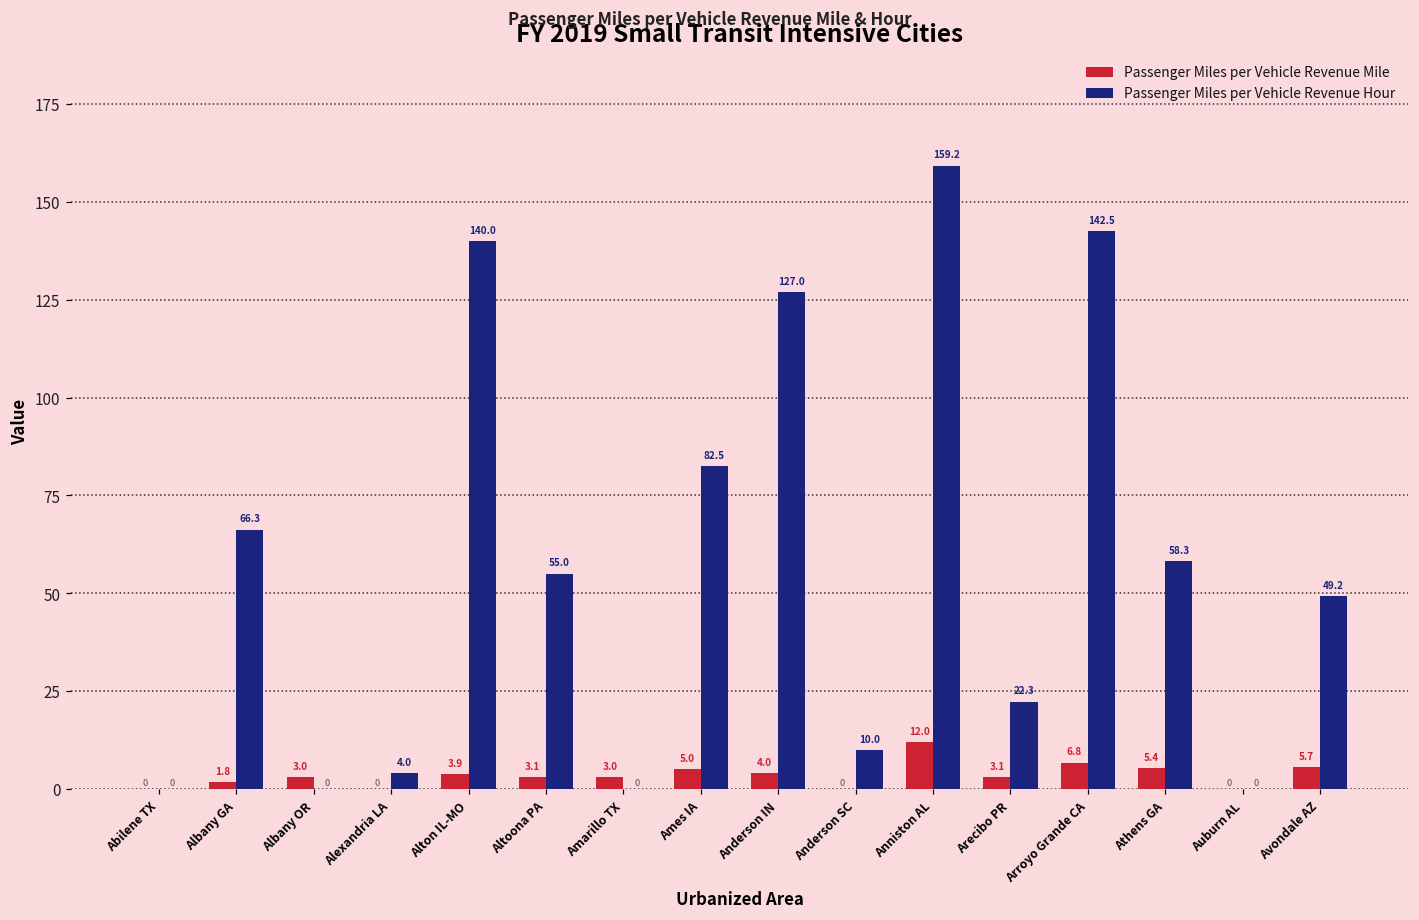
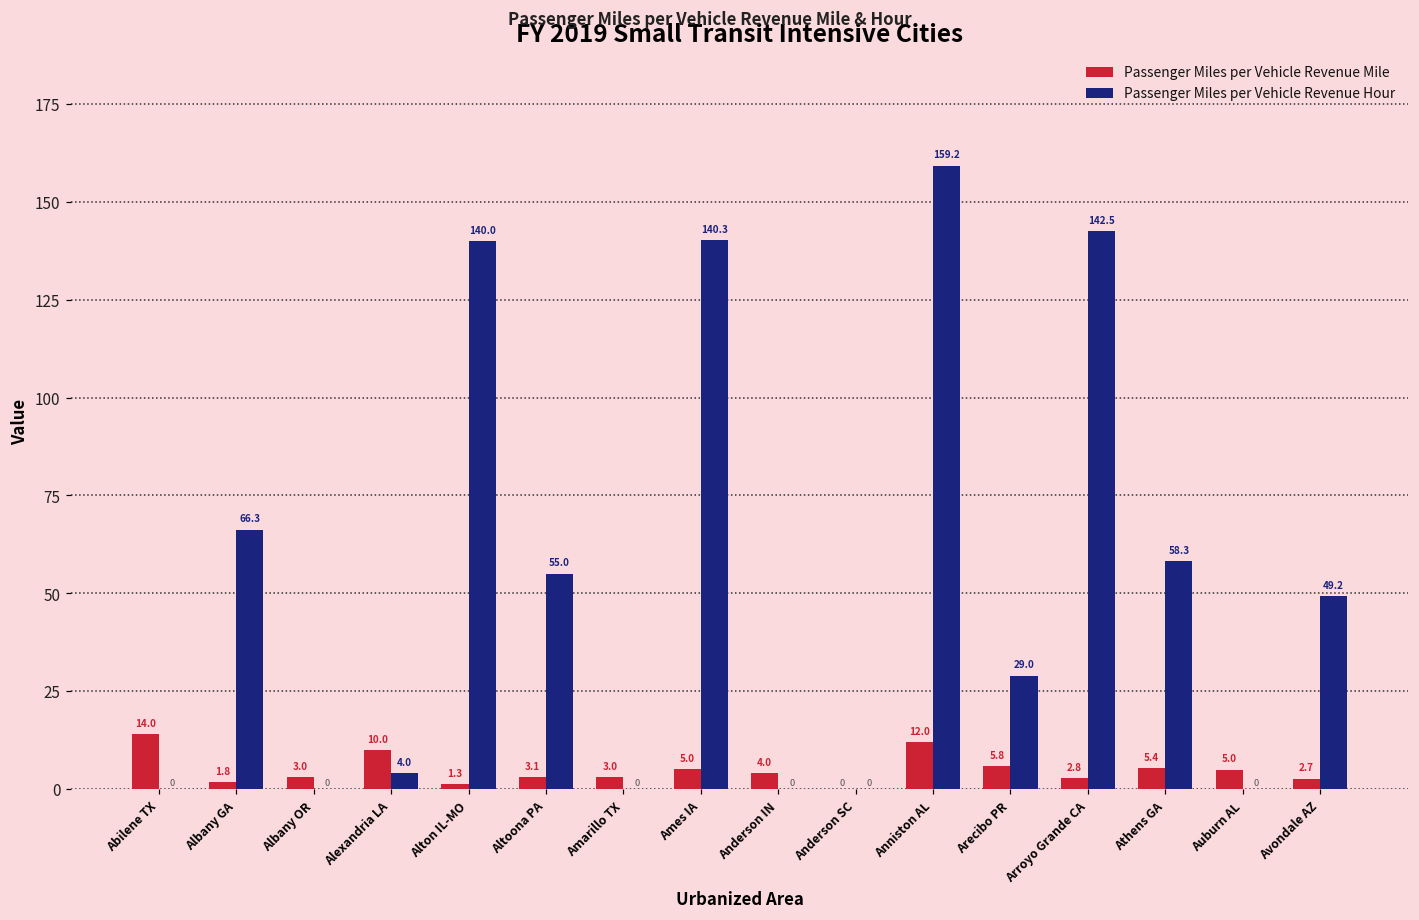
Passenger Miles per Vehicle Revenue Mile, Abilene TX: 0 -> 14.0
Passenger Miles per Vehicle Revenue Mile, Alexandria LA: 0 -> 10.0
Passenger Miles per Vehicle Revenue Mile, Alton IL-MO: 3.9 -> 1.3
Passenger Miles per Vehicle Revenue Hour, Ames IA: 82.5 -> 140.3
Passenger Miles per Vehicle Revenue Hour, Anderson IN: 127.0 -> 0
Passenger Miles per Vehicle Revenue Hour, Anderson SC: 10.0 -> 0
Passenger Miles per Vehicle Revenue Mile, Arecibo PR: 3.1 -> 5.8
Passenger Miles per Vehicle Revenue Hour, Arecibo PR: 22.3 -> 29.0
Passenger Miles per Vehicle Revenue Mile, Arroyo Grande CA: 6.8 -> 2.8
Passenger Miles per Vehicle Revenue Mile, Auburn AL: 0 -> 5.0
Passenger Miles per Vehicle Revenue Mile, Avondale AZ: 5.7 -> 2.7
